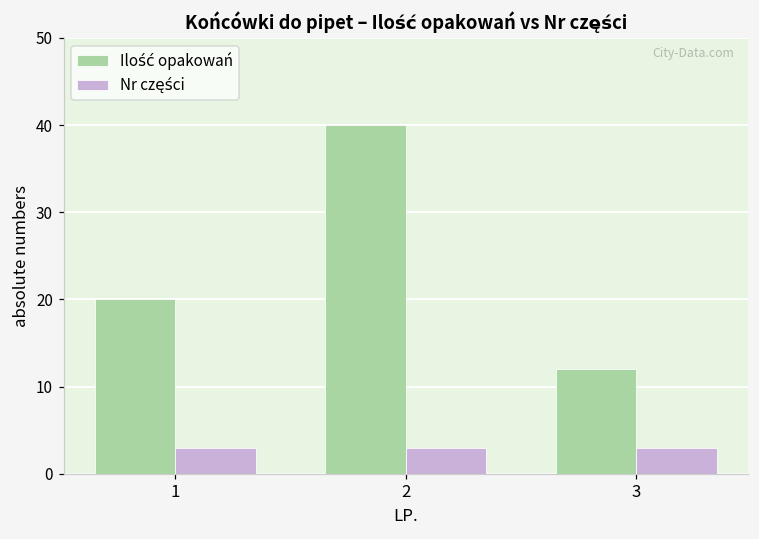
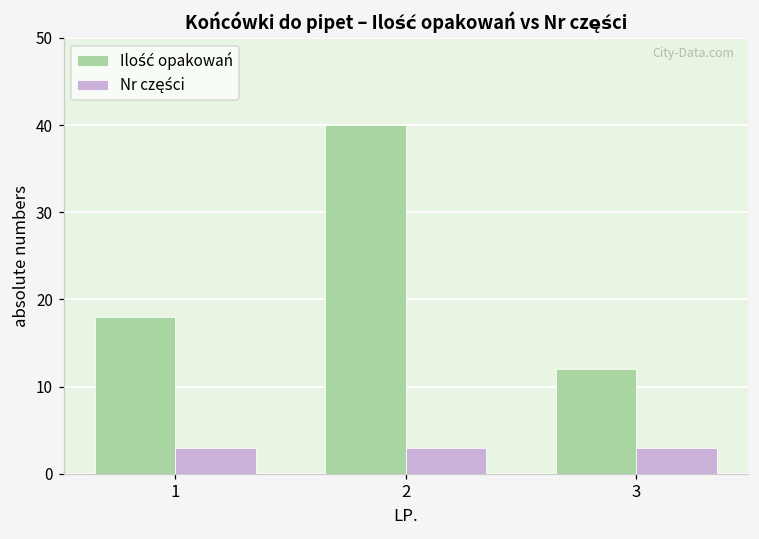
Ilość opakowań, 1: 20 -> 18
